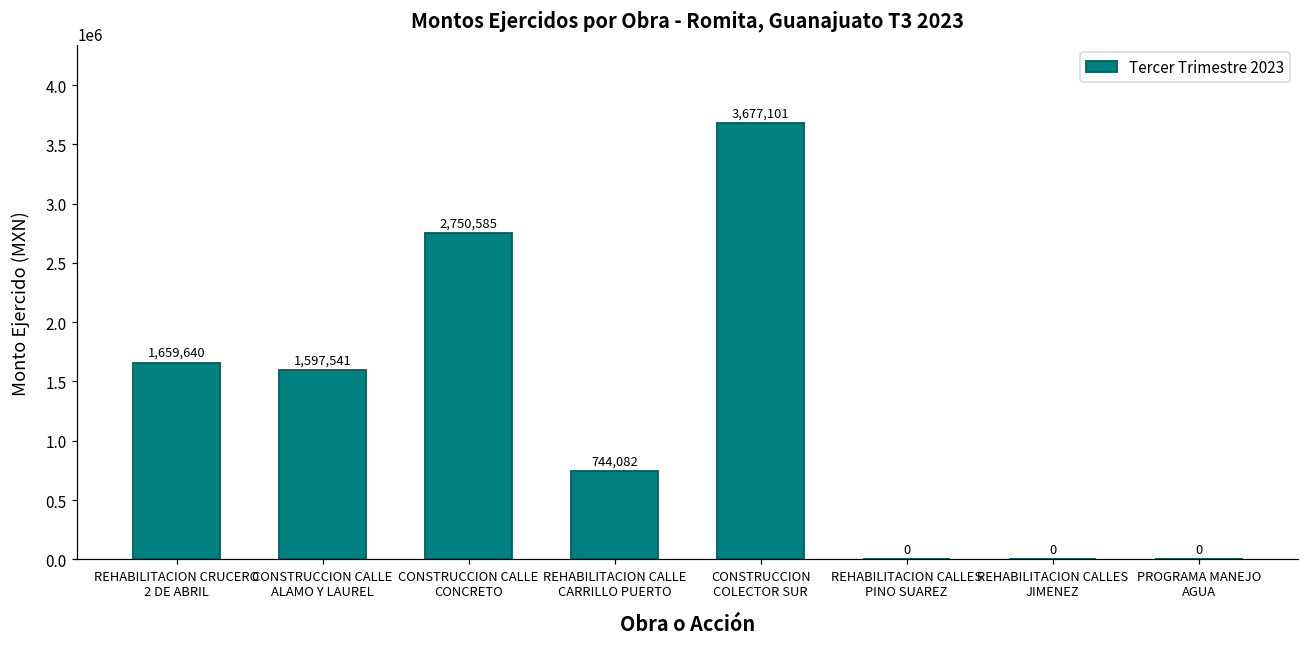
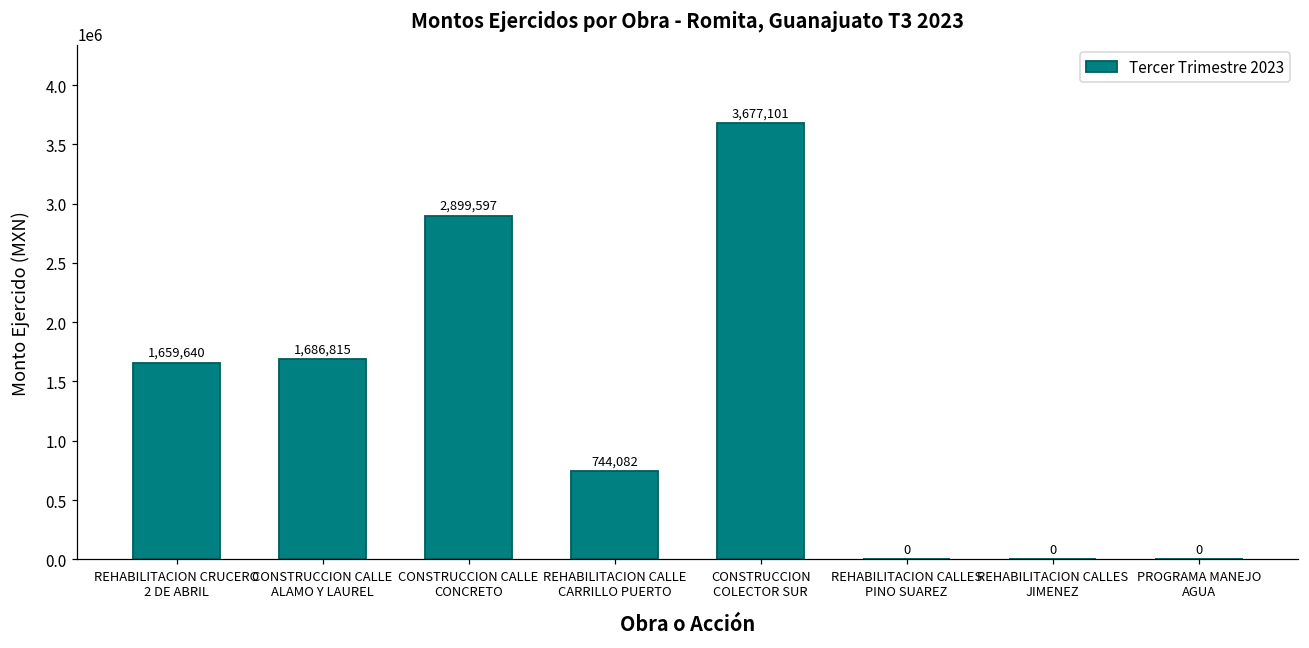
CONSTRUCCION CALLE ALAMO Y LAUREL: 1,597,541 -> 1,686,815
CONSTRUCCION CALLE CONCRETO: 2,750,585 -> 2,899,597
